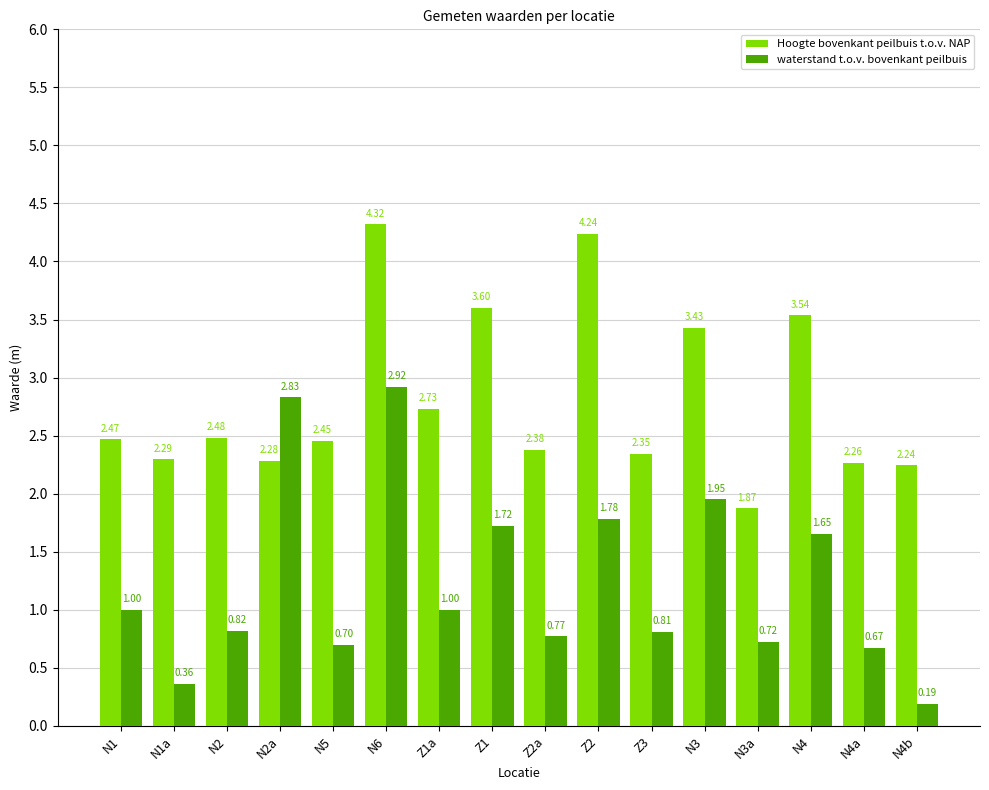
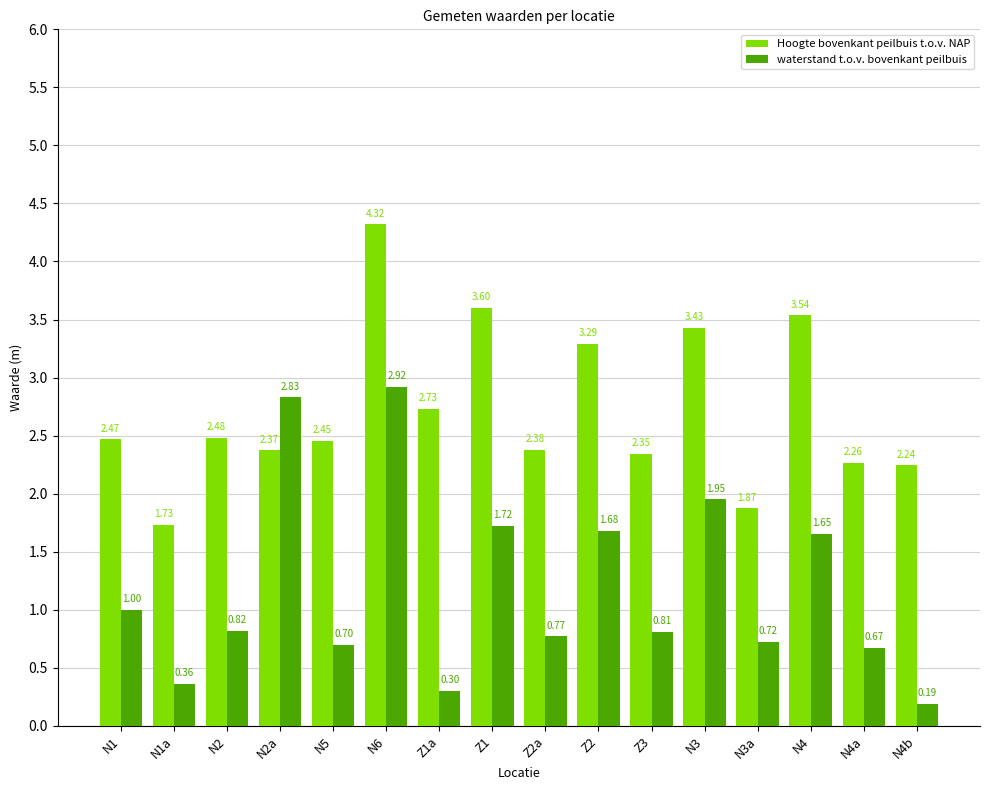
Hoogte bovenkant peilbuis t.o.v. NAP, N1a: 2.29 -> 1.73
Hoogte bovenkant peilbuis t.o.v. NAP, N2a: 2.28 -> 2.37
waterstand t.o.v. bovenkant peilbuis, Z1a: 1.00 -> 0.30
Hoogte bovenkant peilbuis t.o.v. NAP, Z2: 4.24 -> 3.29
waterstand t.o.v. bovenkant peilbuis, Z2: 1.78 -> 1.68
